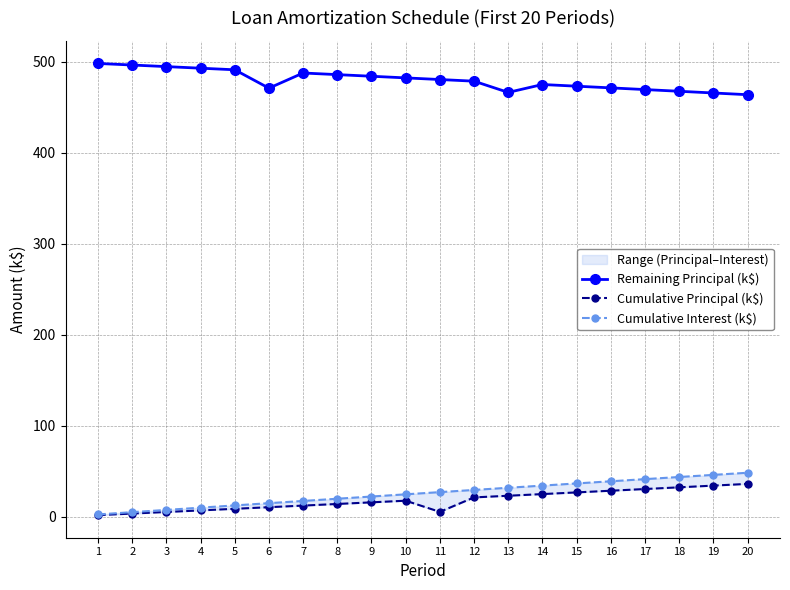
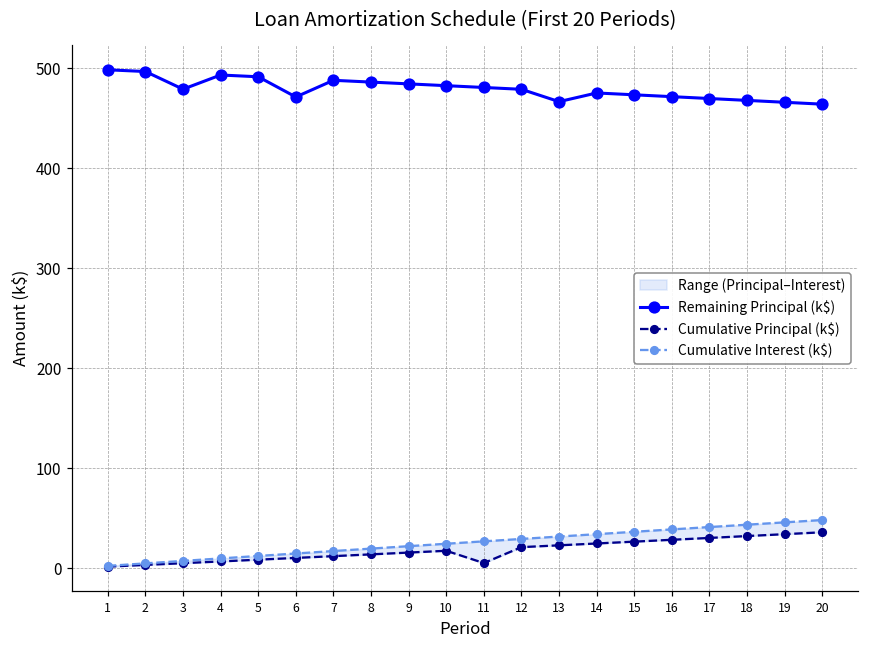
Remaining Principal (k$), 3: 490 -> 480
